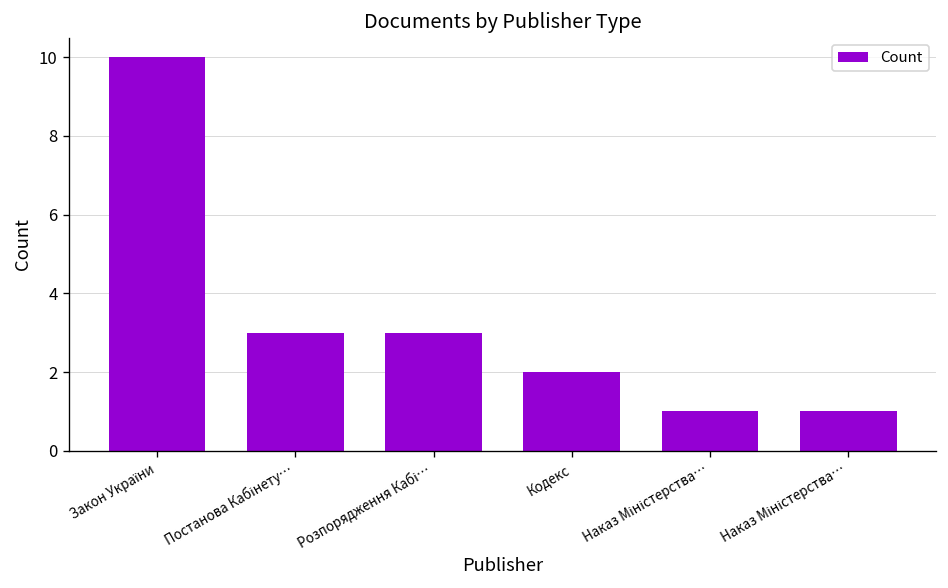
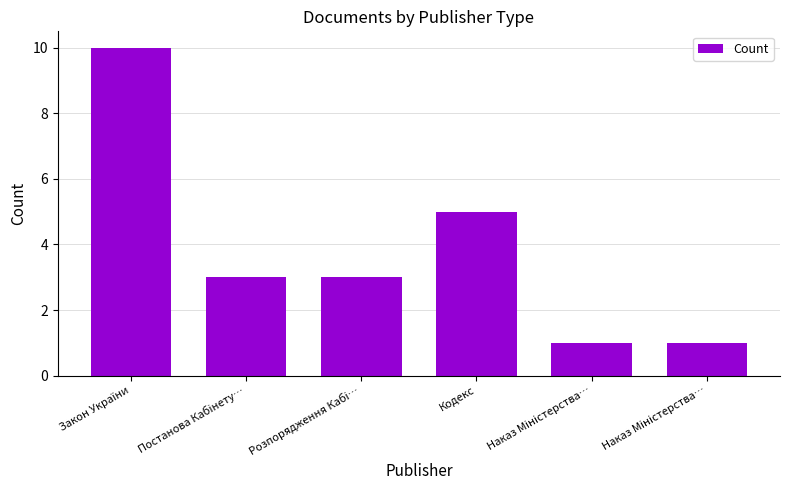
Кодекс: 2 -> 5
